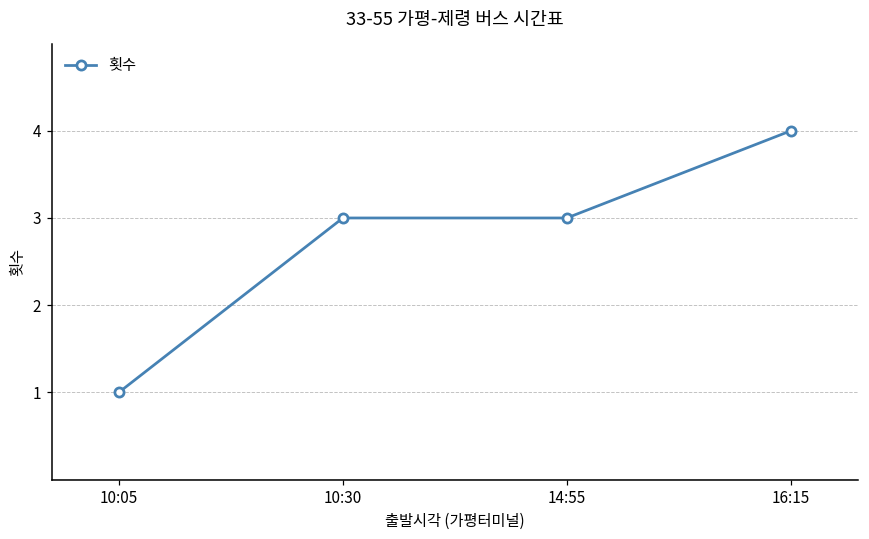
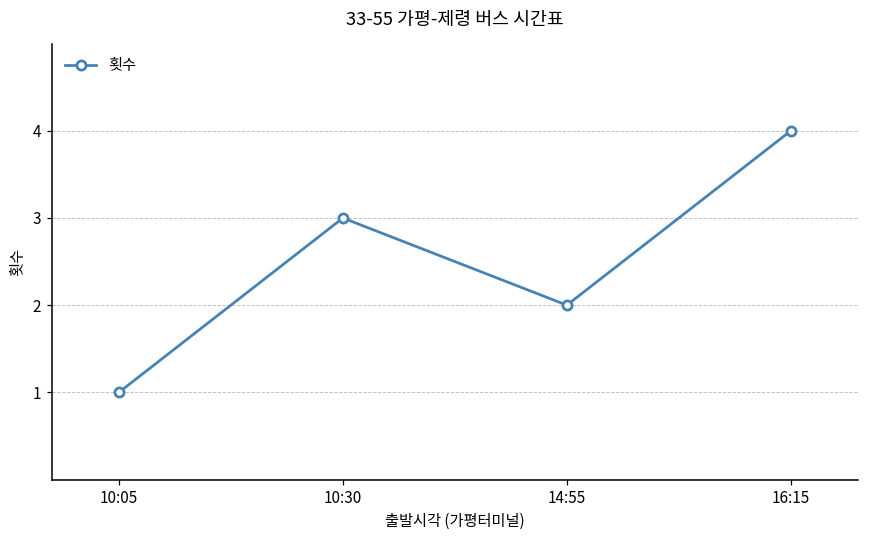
14:55: 3 -> 2
